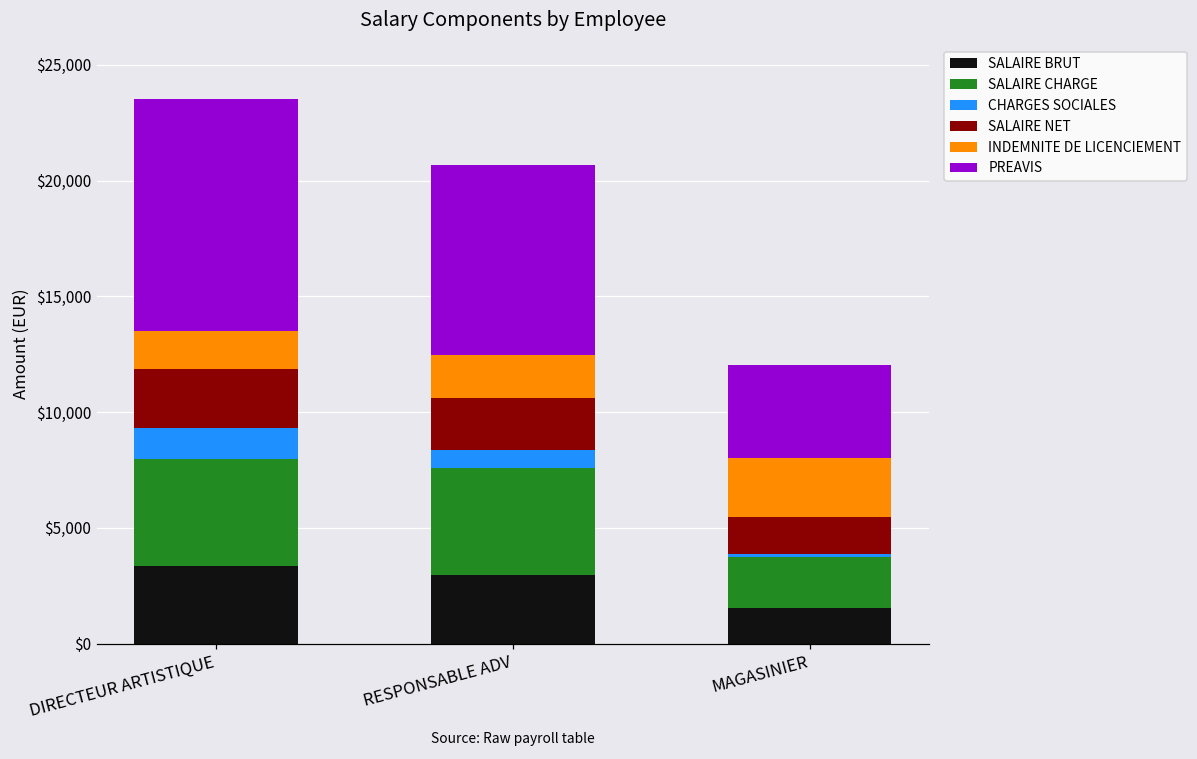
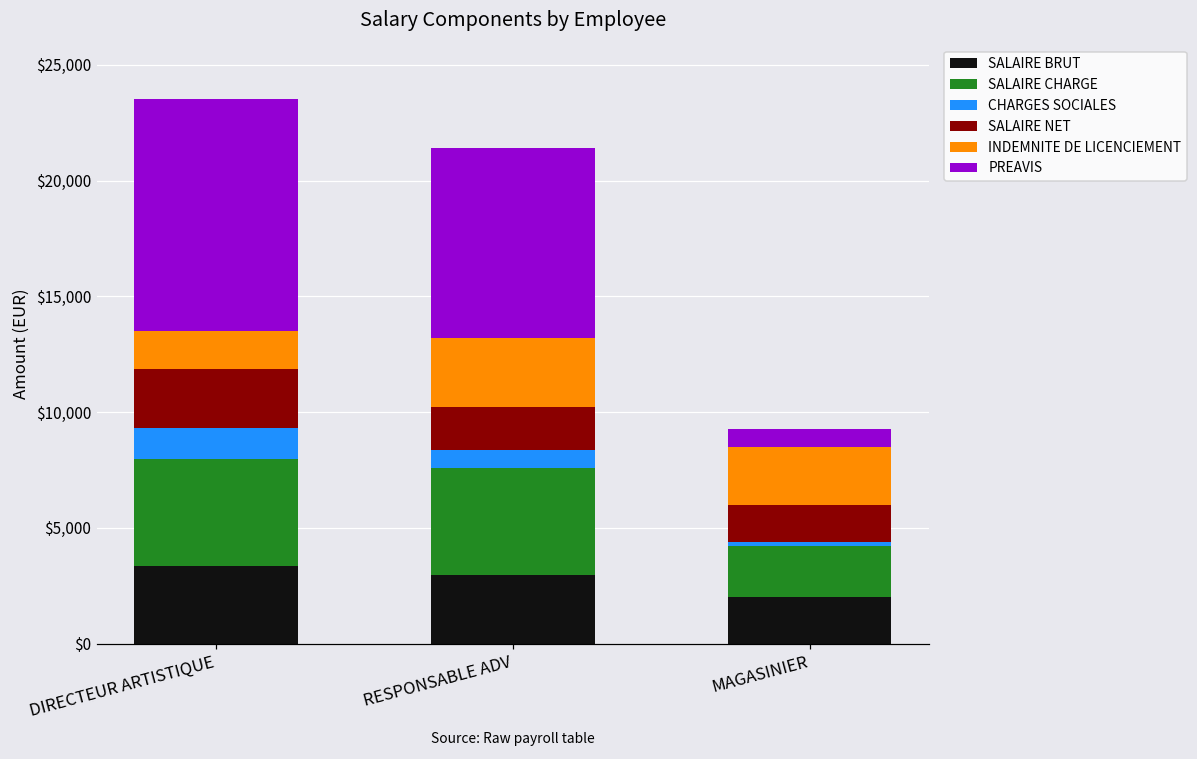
SALAIRE NET, RESPONSABLE ADV: $2,200 -> $1,800
INDEMNITE DE LICENCIEMENT, RESPONSABLE ADV: $1,800 -> $3,000
SALAIRE BRUT, MAGASINIER: $1,500 -> $2,000
PREAVIS, MAGASINIER: $4,000 -> $800
